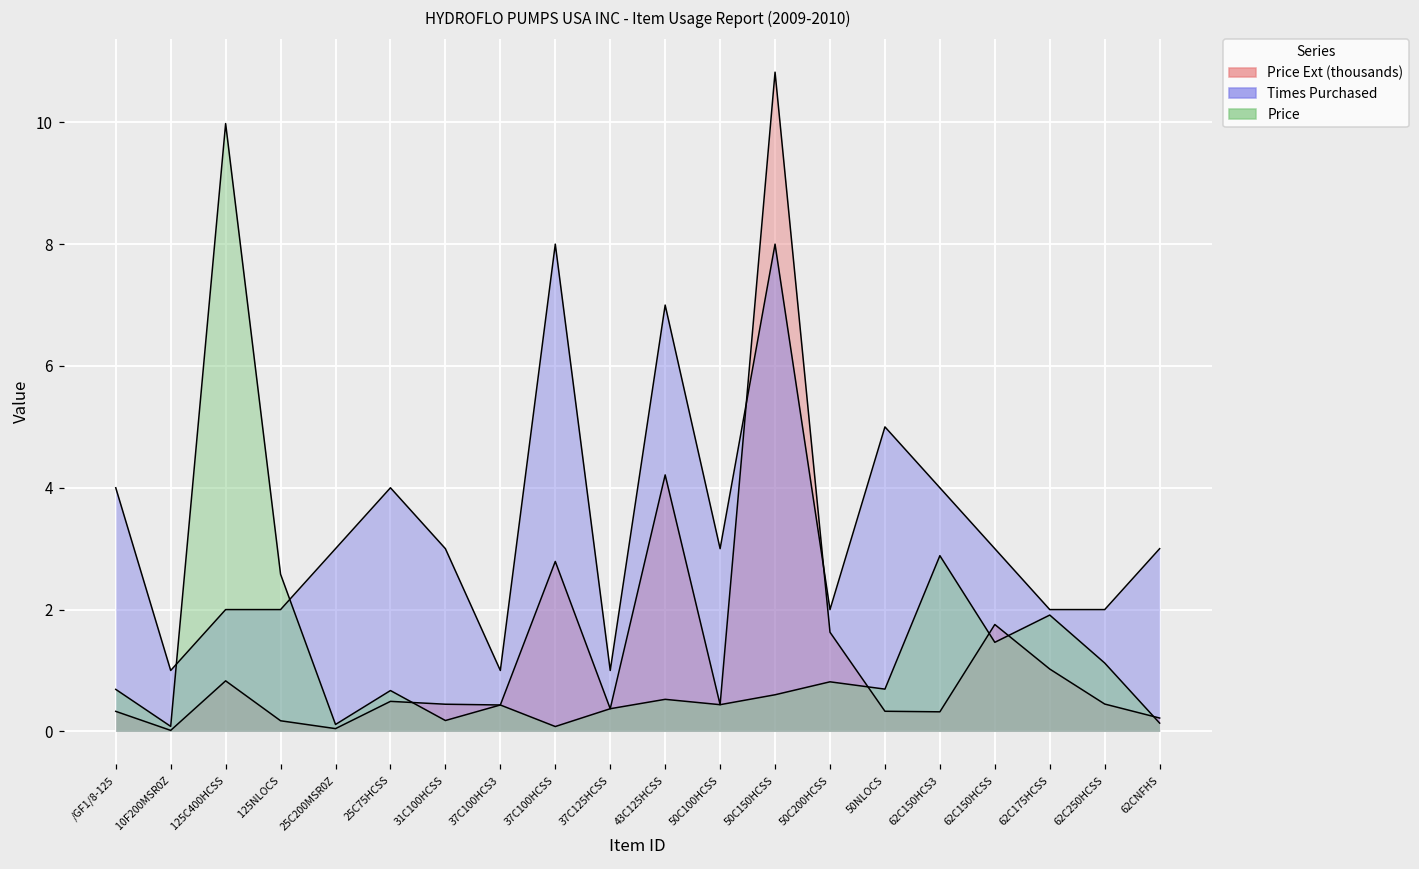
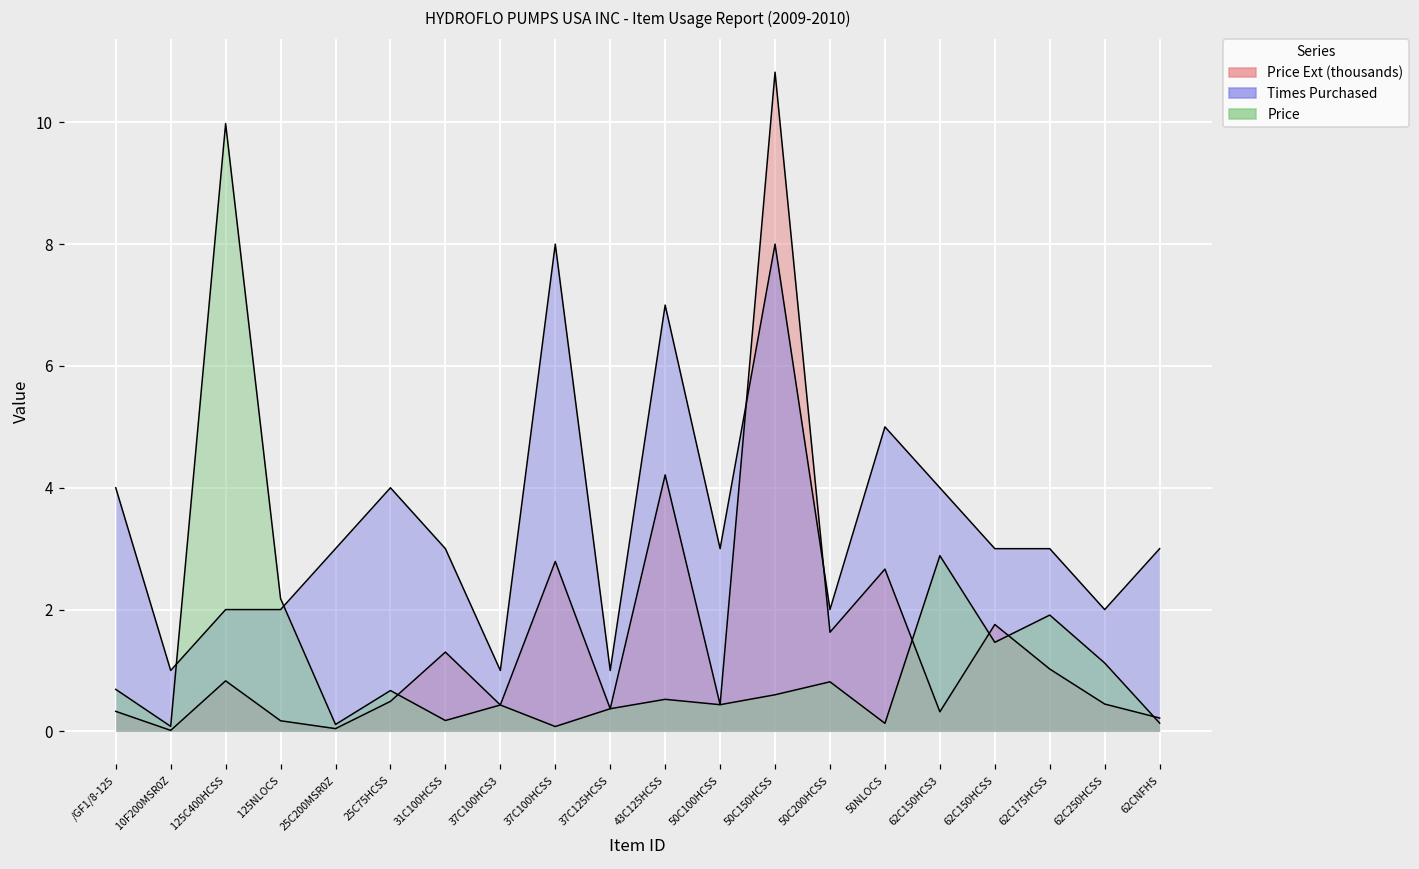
Price, 125NLOCS: 2.6 -> 2.2
Price Ext (thousands), 31C100HCSS: 0.4 -> 1.3
Price Ext (thousands), 50NLOCS: 0.3 -> 2.7
Price, 50NLOCS: 0.7 -> 0.1
Times Purchased, 62C175HCSS: 2 -> 3
